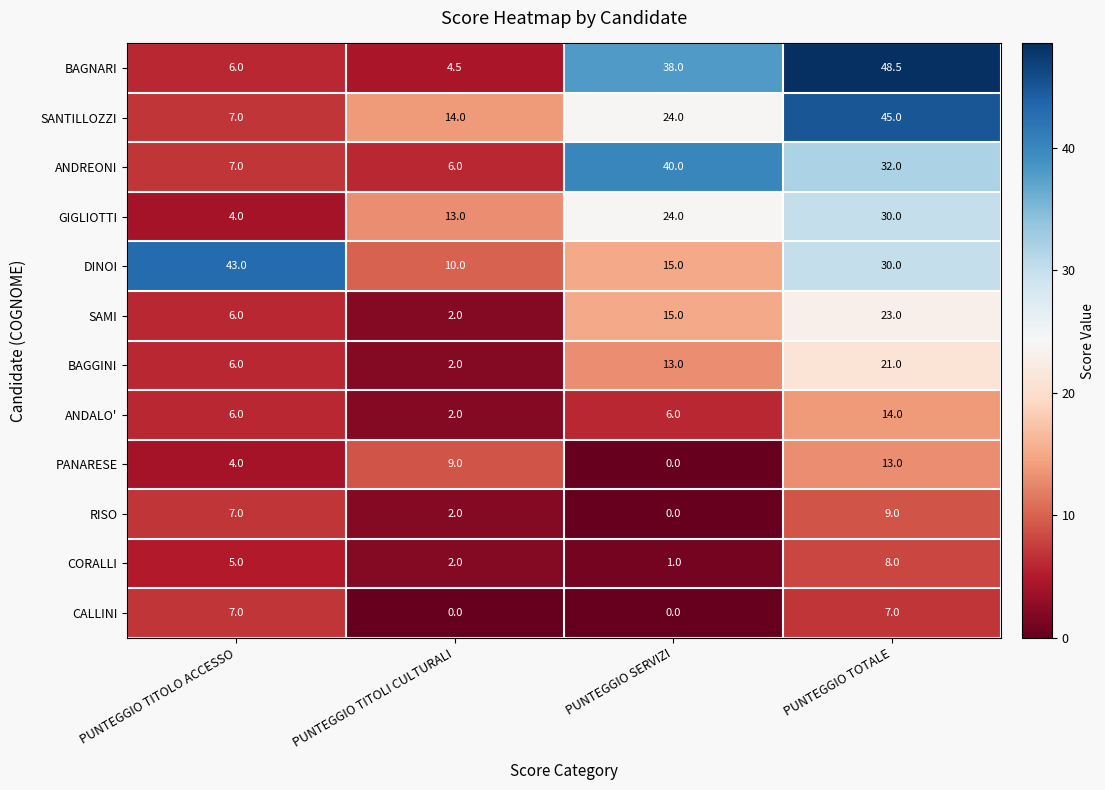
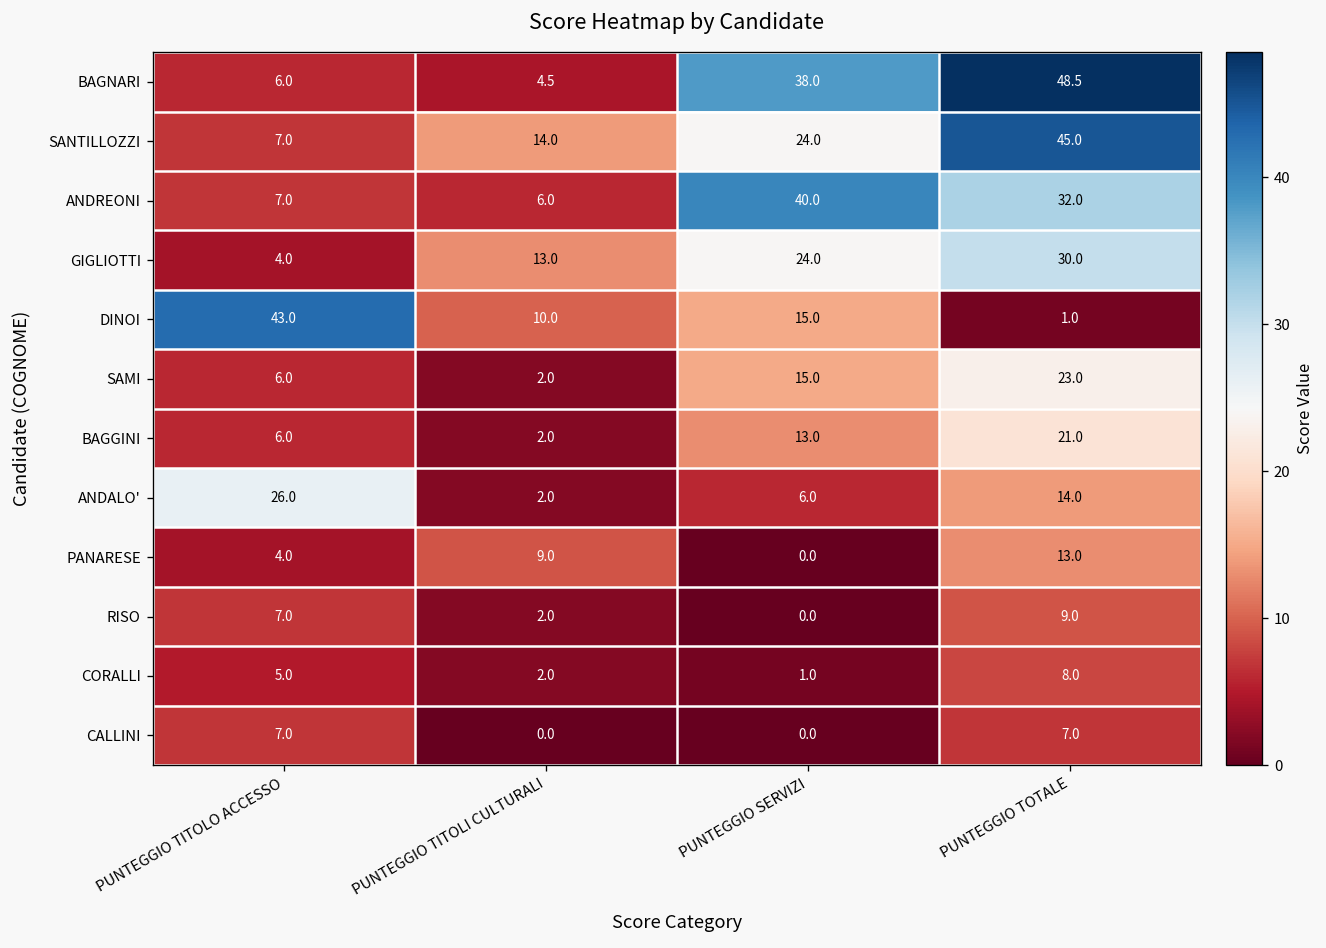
DINOI, PUNTEGGIO TOTALE: 30.0 -> 1.0
ANDALO', PUNTEGGIO TITOLO ACCESSO: 6.0 -> 26.0
